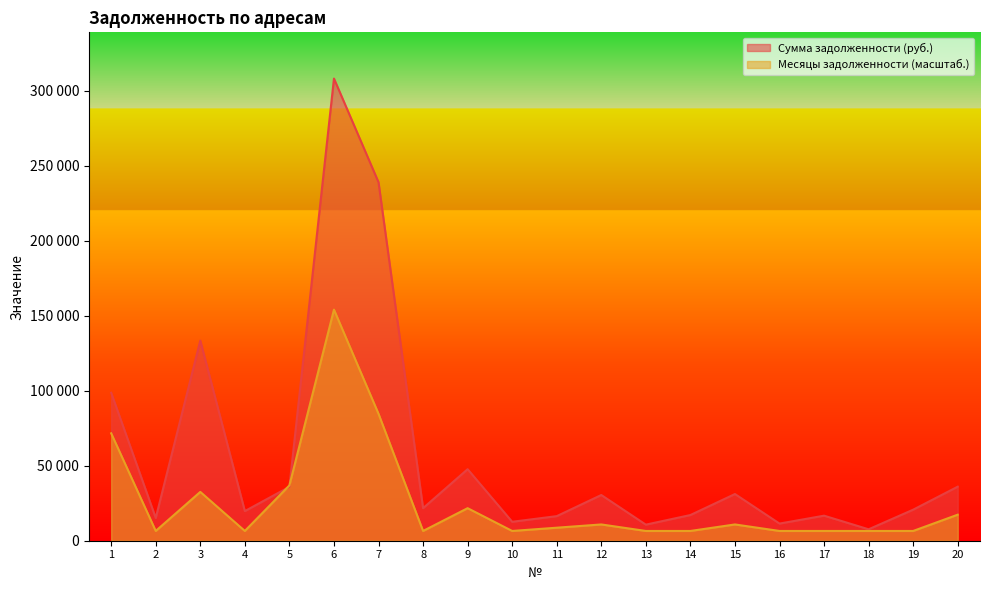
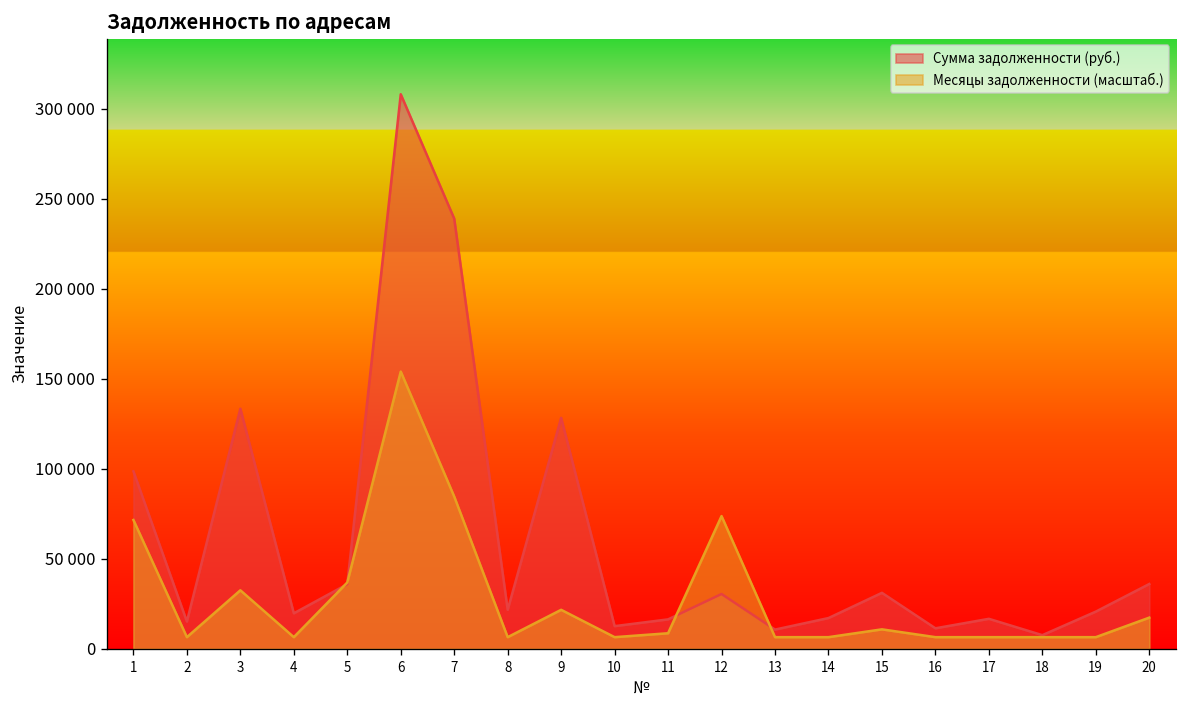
Сумма задолженности (руб.), 9: 48000 -> 128000
Месяцы задолженности (масштаб.), 12: 11000 -> 74000
